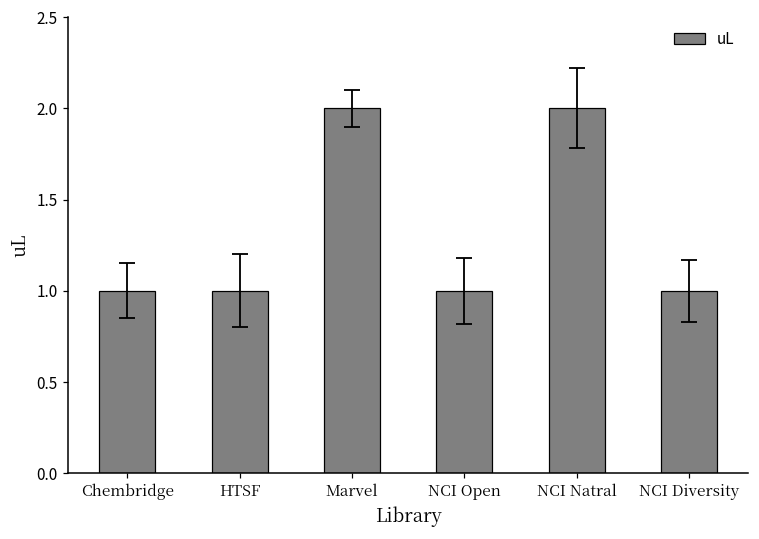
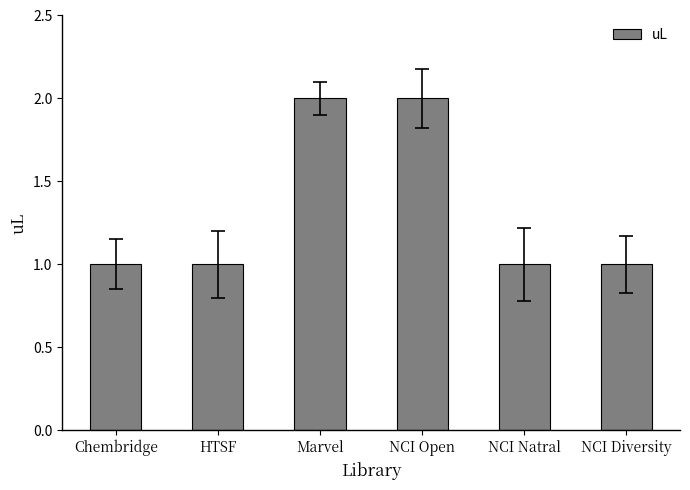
uL, NCI Open: 1 -> 2
uL, NCI Natral: 2 -> 1
